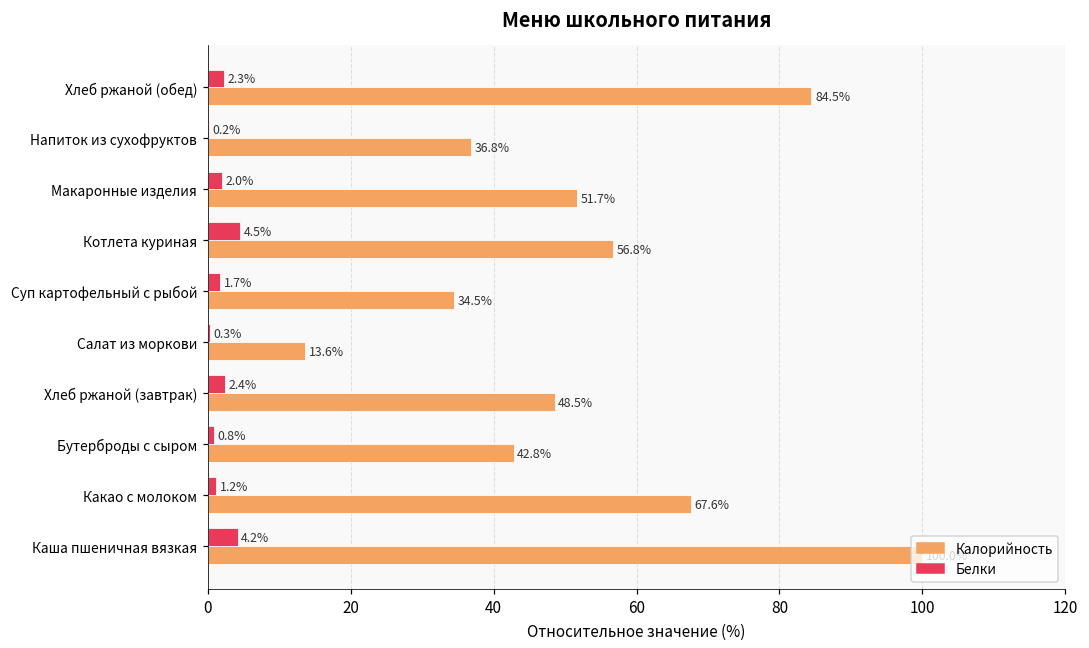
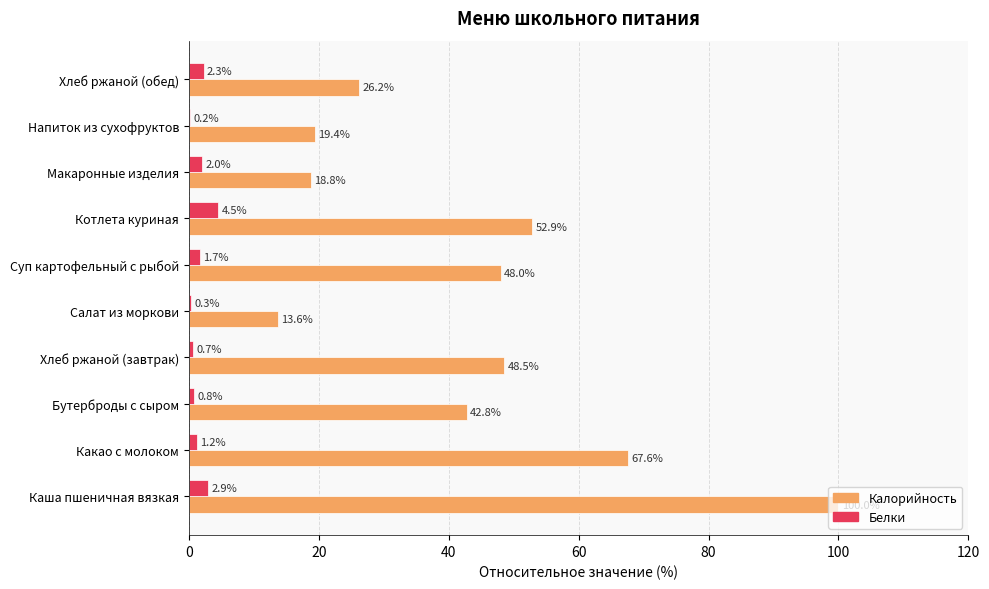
Калорийность, Хлеб ржаной (обед): 84.5% -> 26.2%
Калорийность, Напиток из сухофруктов: 36.8% -> 19.4%
Калорийность, Макаронные изделия: 51.7% -> 18.8%
Калорийность, Котлета куриная: 56.8% -> 52.9%
Калорийность, Суп картофельный с рыбой: 34.5% -> 48.0%
Белки, Хлеб ржаной (завтрак): 2.4% -> 0.7%
Белки, Каша пшеничная вязкая: 4.2% -> 2.9%
